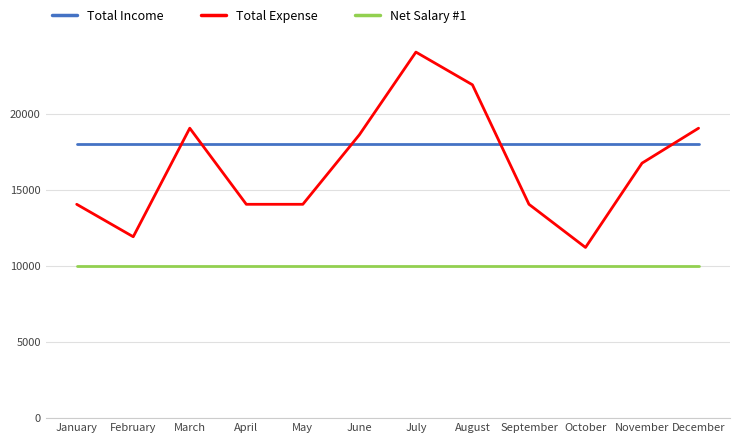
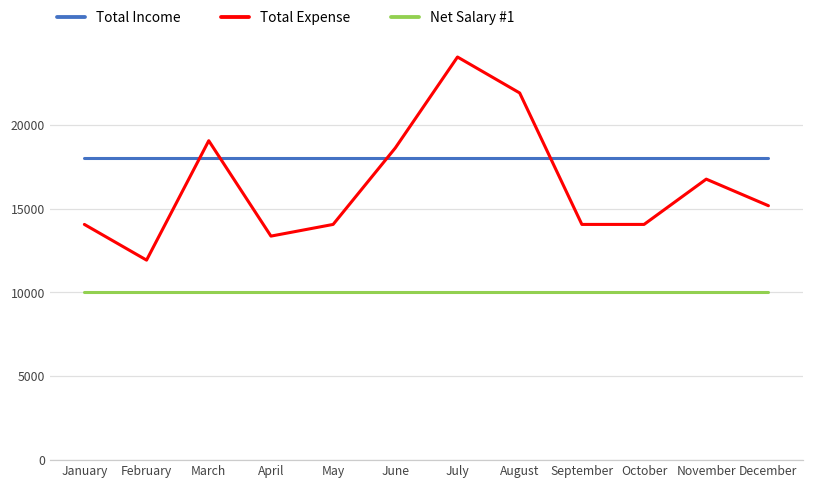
Total Expense, April: 14100 -> 13400
Total Expense, October: 11200 -> 14100
Total Expense, December: 19100 -> 15200
